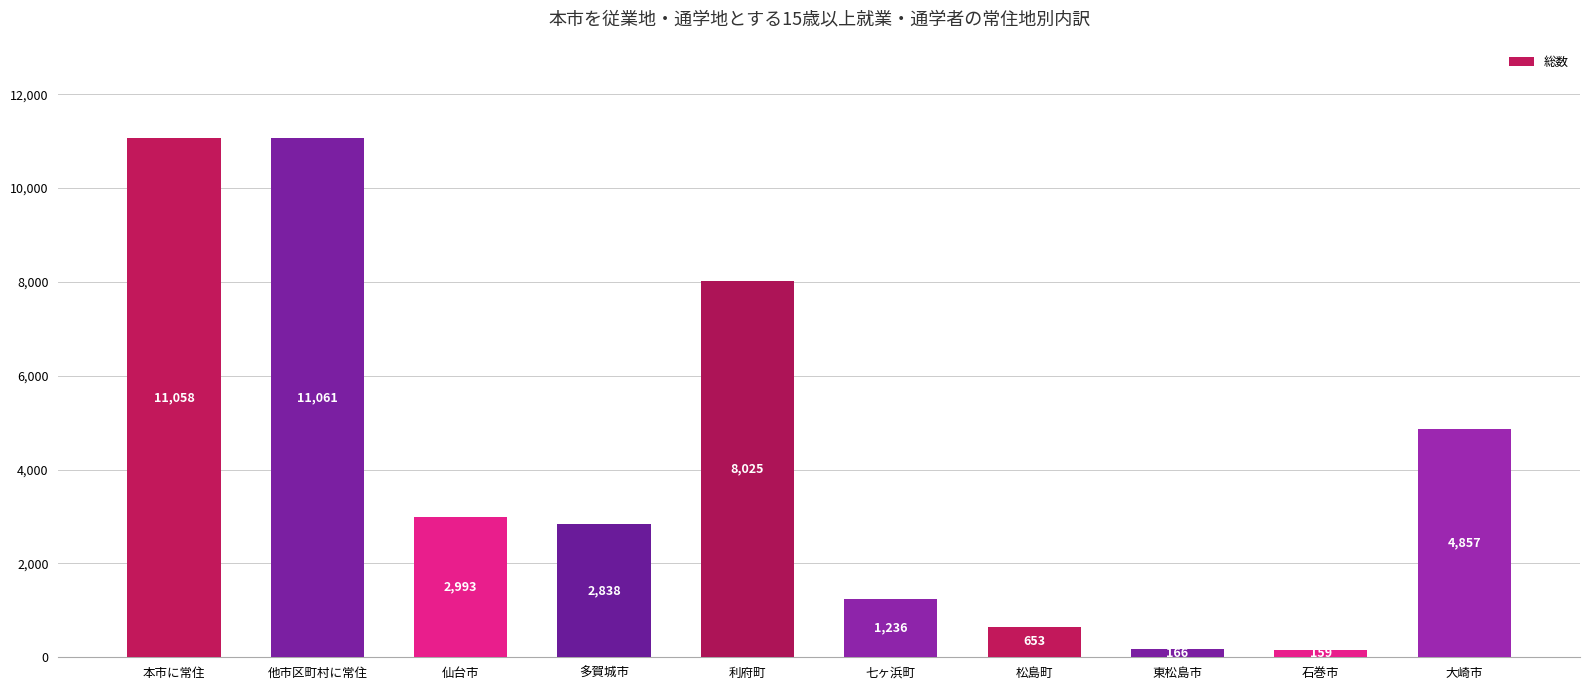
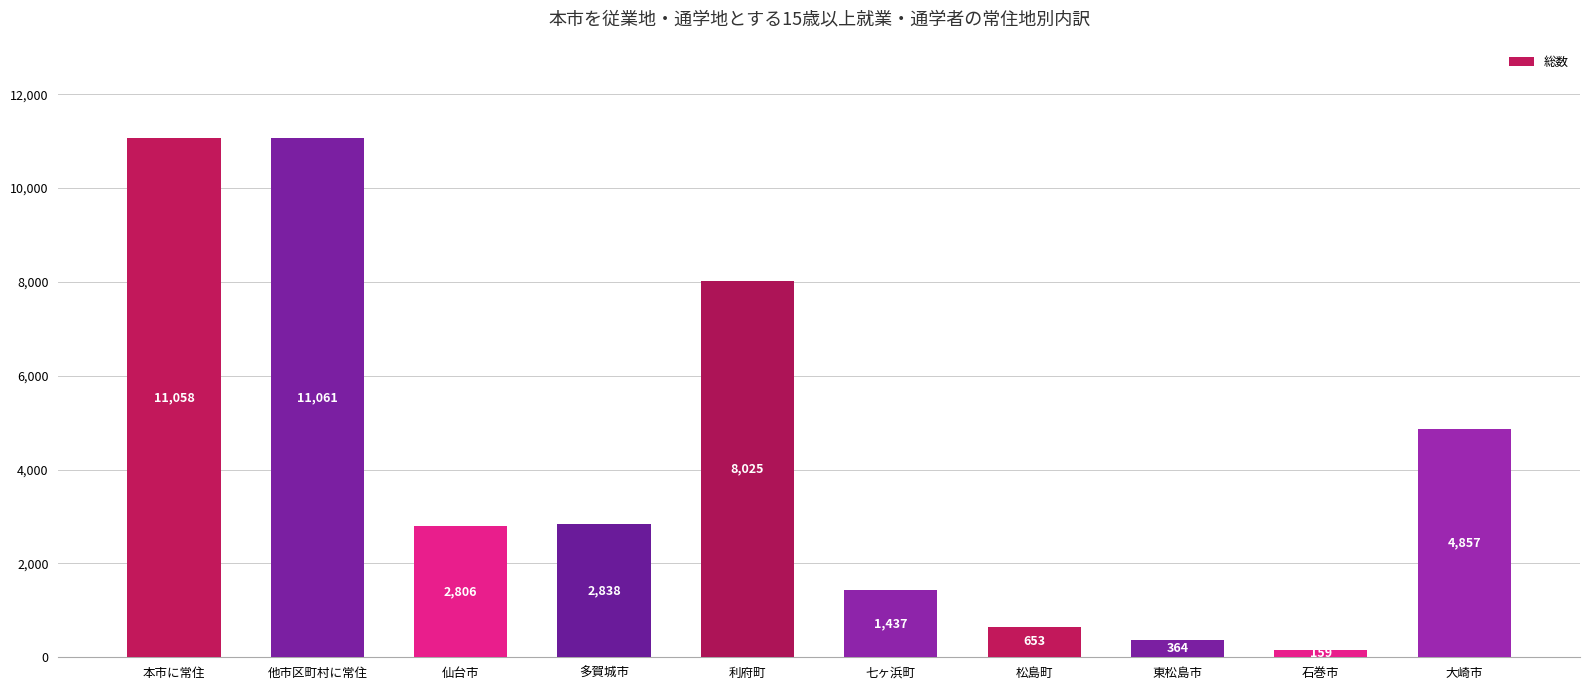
仙台市: 2,993 -> 2,806
七ヶ浜町: 1,236 -> 1,437
東松島市: 166 -> 364
